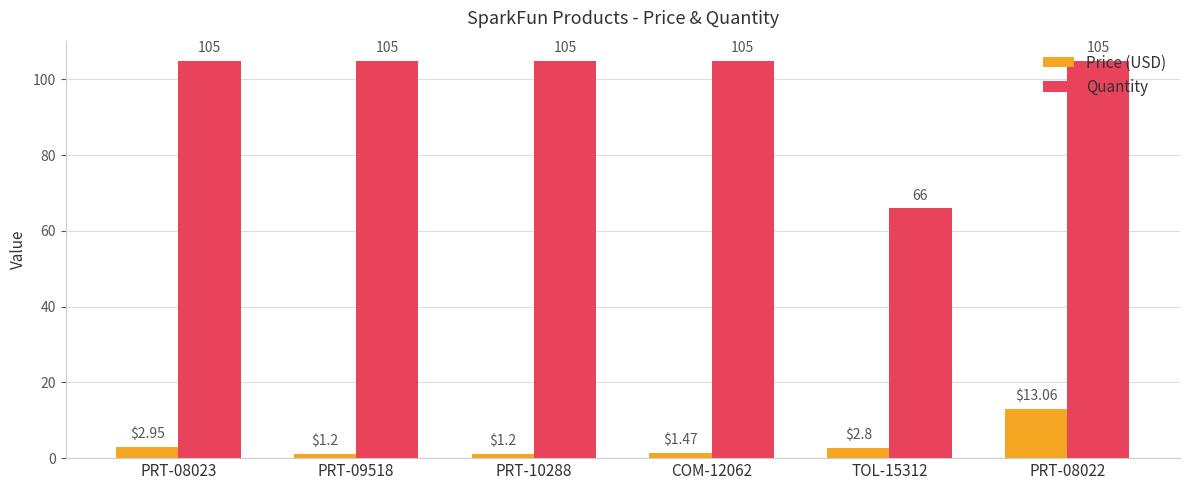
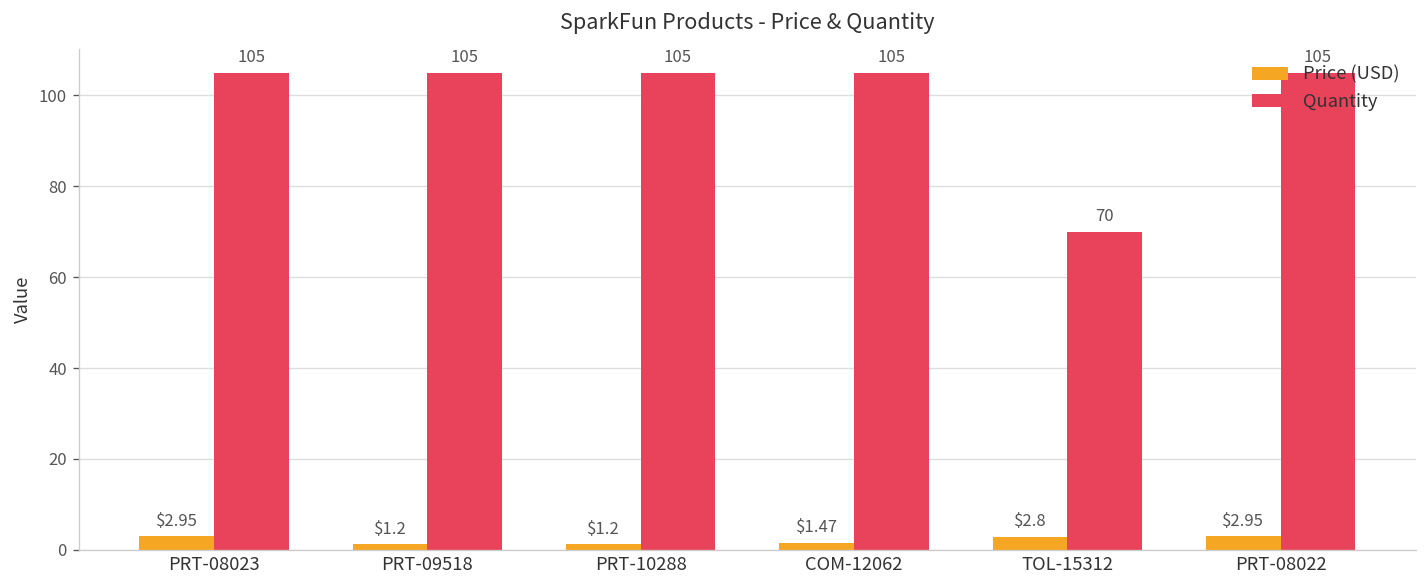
Quantity, TOL-15312: 66 -> 70
Price (USD), PRT-08022: $13.06 -> $2.95
